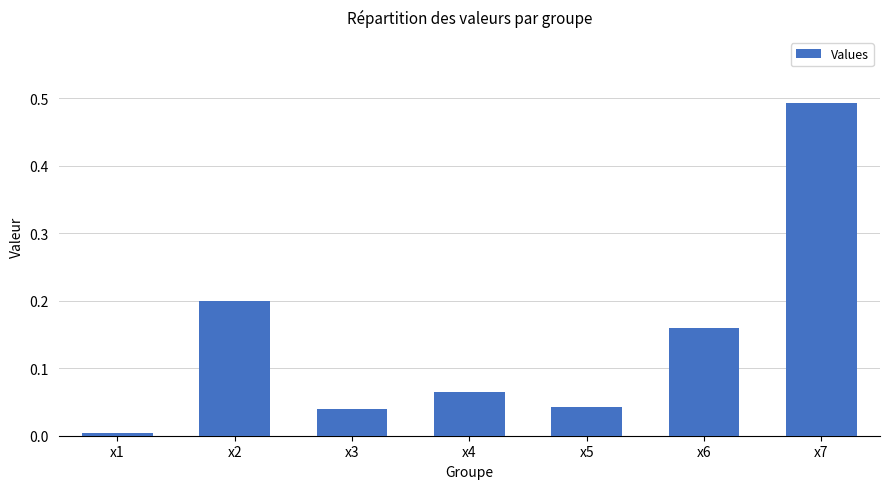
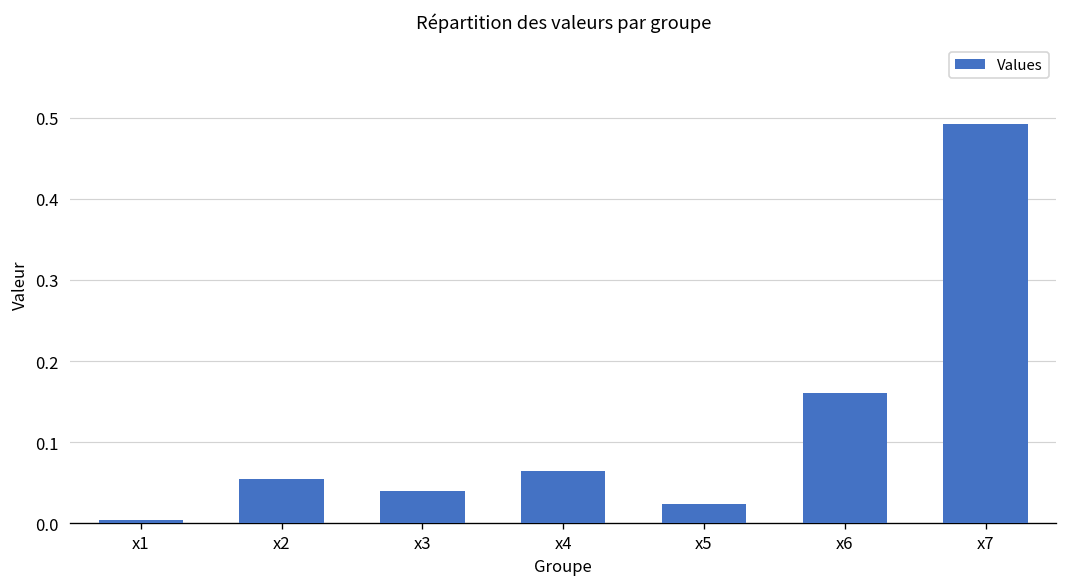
x2: 0.20 -> 0.05
x5: 0.04 -> 0.02
